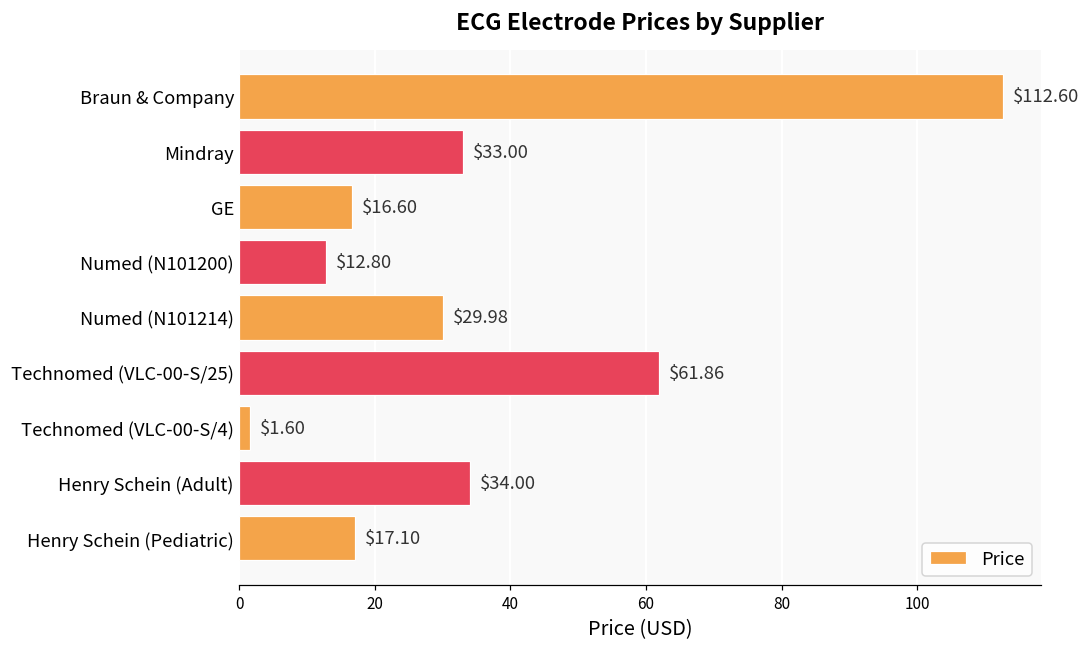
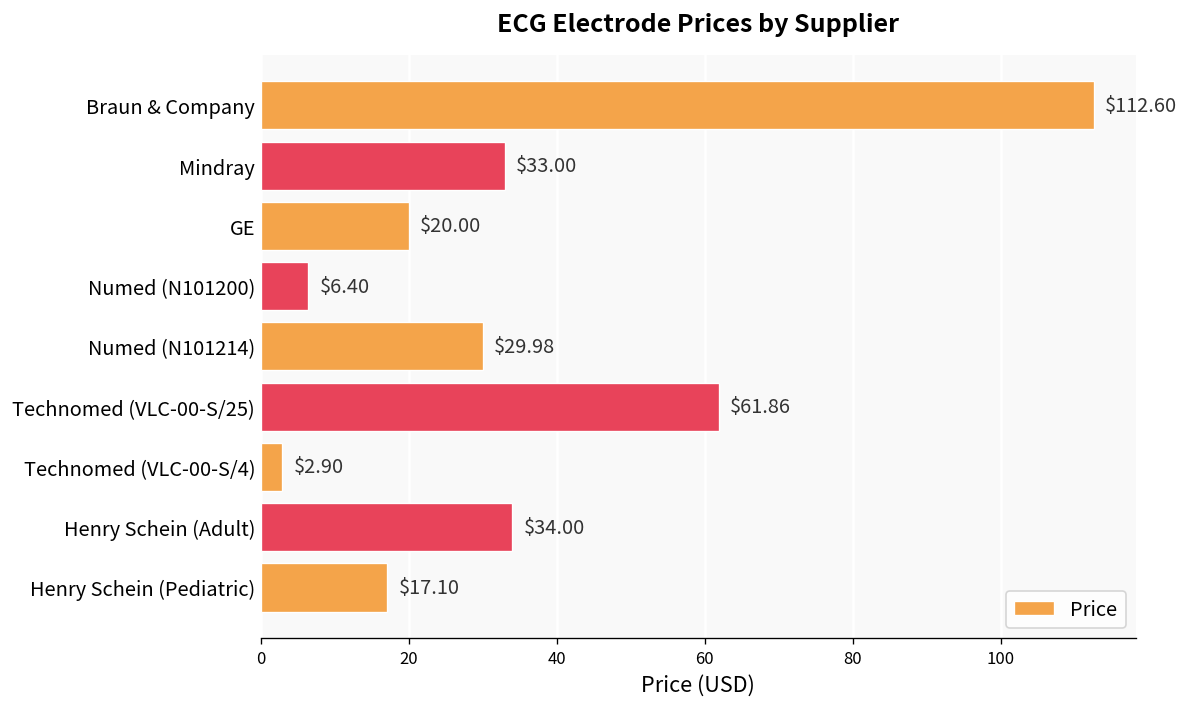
GE: $16.60 -> $20.00
Numed (N101200): $12.80 -> $6.40
Technomed (VLC-00-S/4): $1.60 -> $2.90
